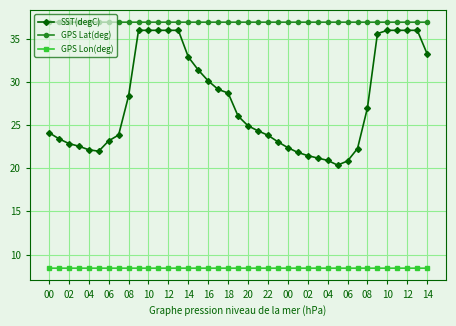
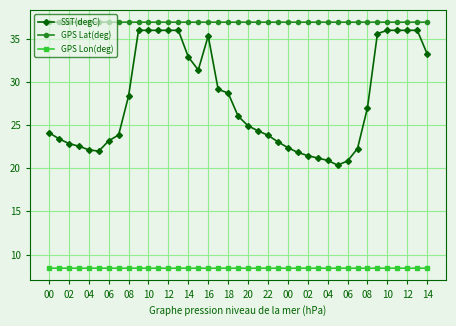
SST(degC), 16: 30 -> 35
